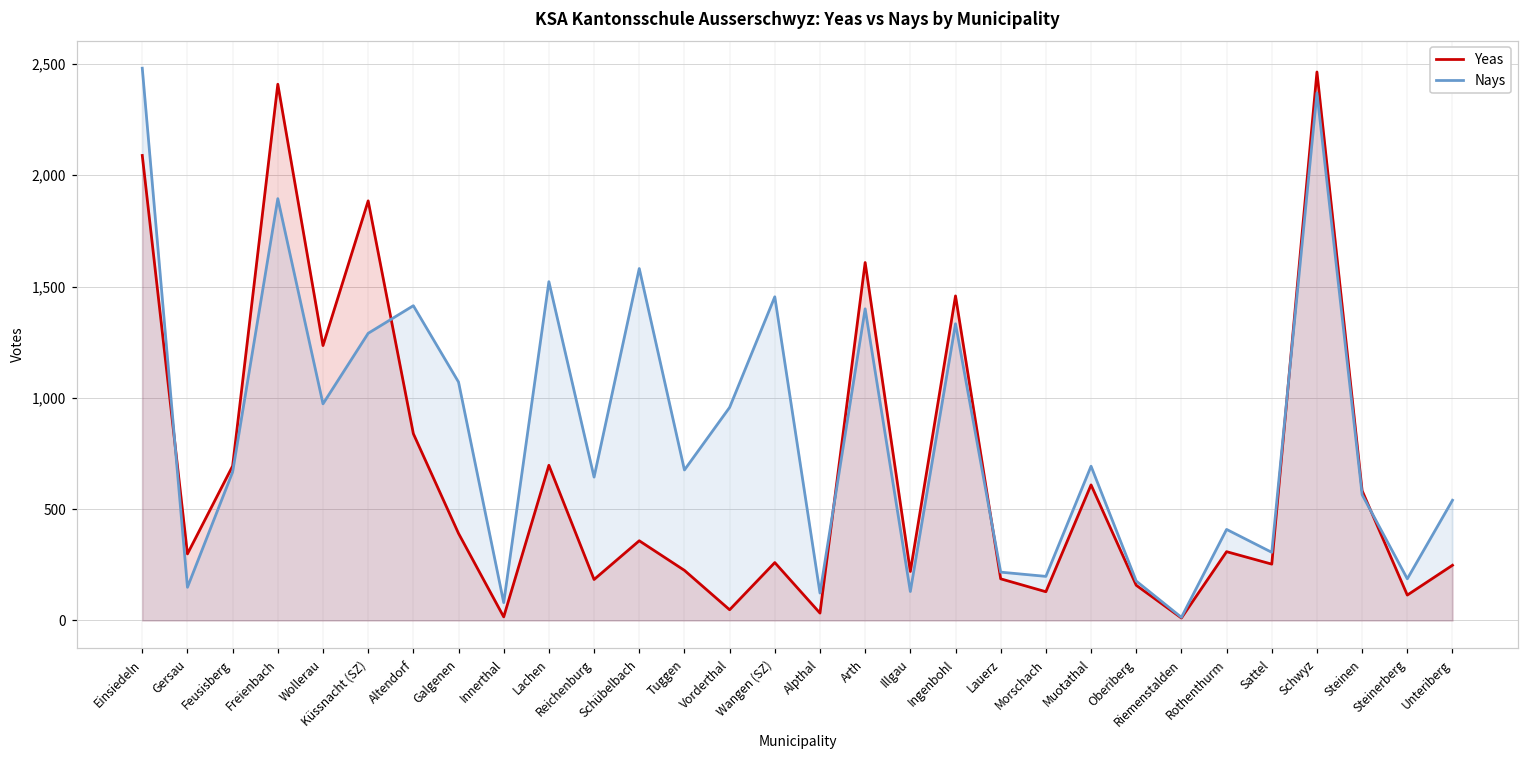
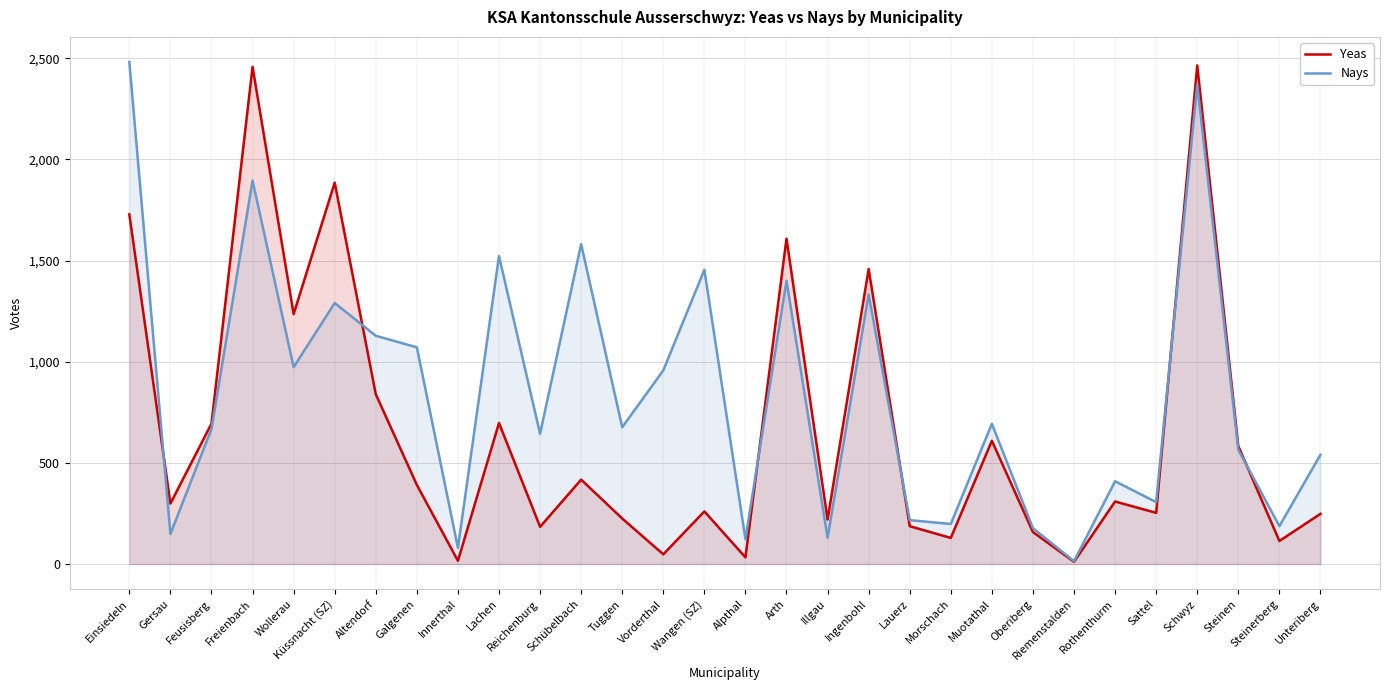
Yeas, Einsiedeln: 2,090 -> 1,730
Yeas, Freienbach: 2,410 -> 2,460
Nays, Altendorf: 1,410 -> 1,130
Yeas, Schübelbach: 360 -> 420
